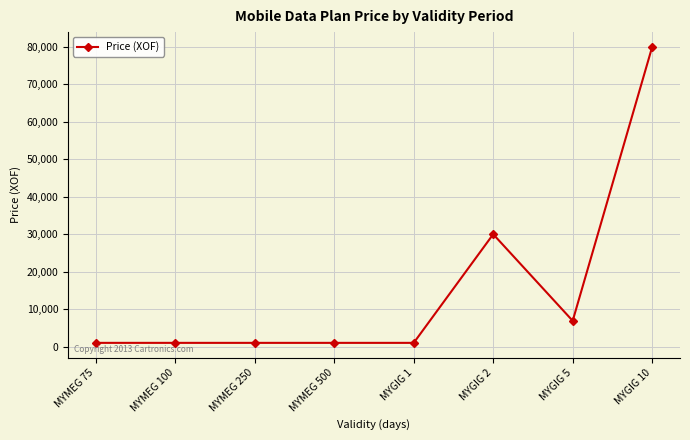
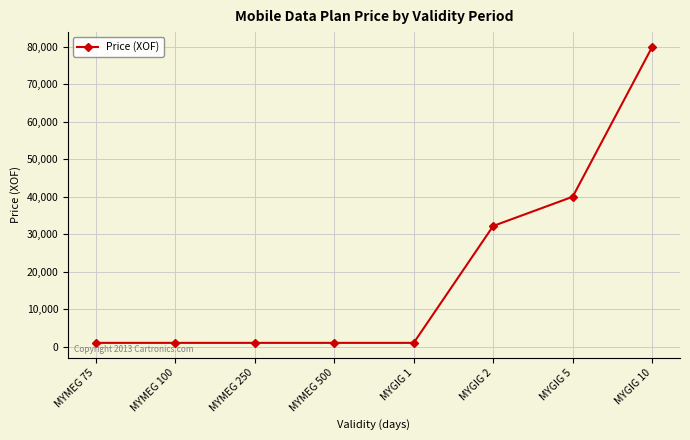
MYGIG 2: 30,000 -> 32,000
MYGIG 5: 7,000 -> 40,000
